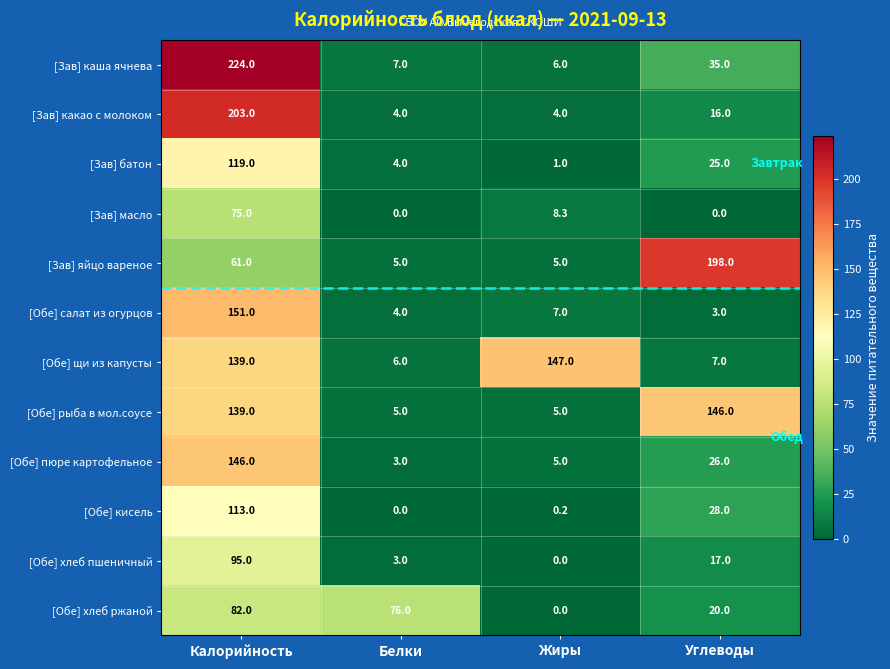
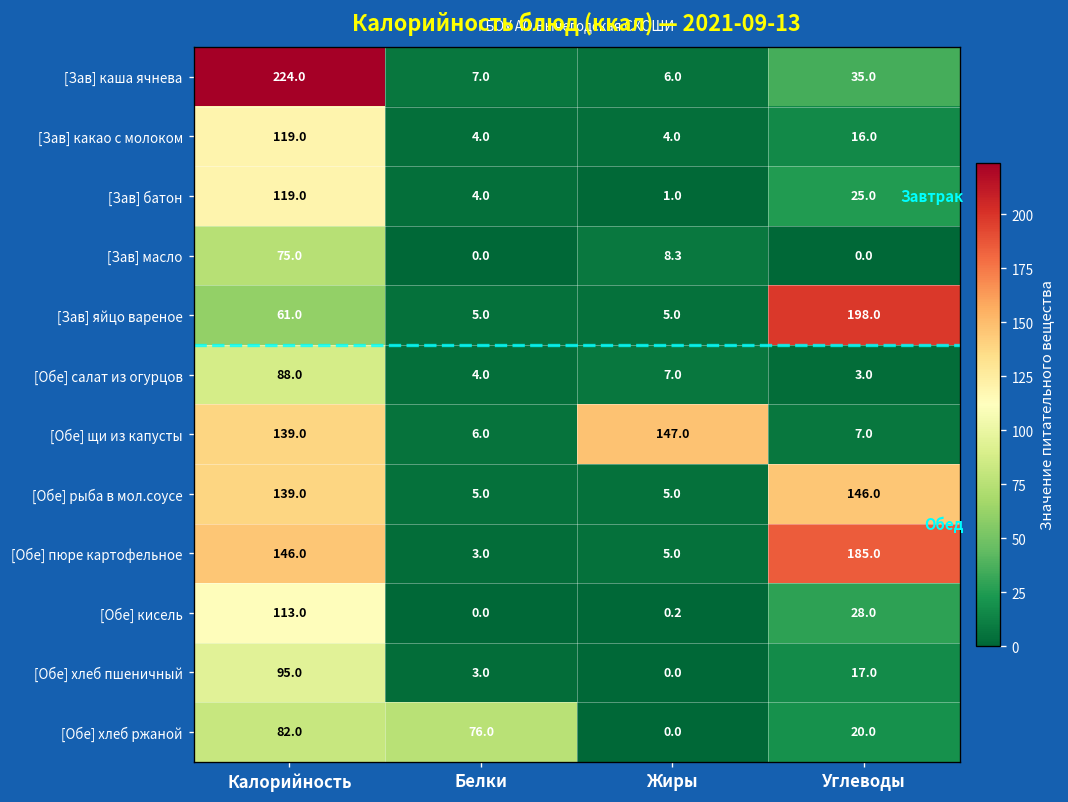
[Зав] какао с молоком, Калорийность: 203.0 -> 119.0
[Обе] салат из огурцов, Калорийность: 151.0 -> 88.0
[Обе] пюре картофельное, Углеводы: 26.0 -> 185.0
